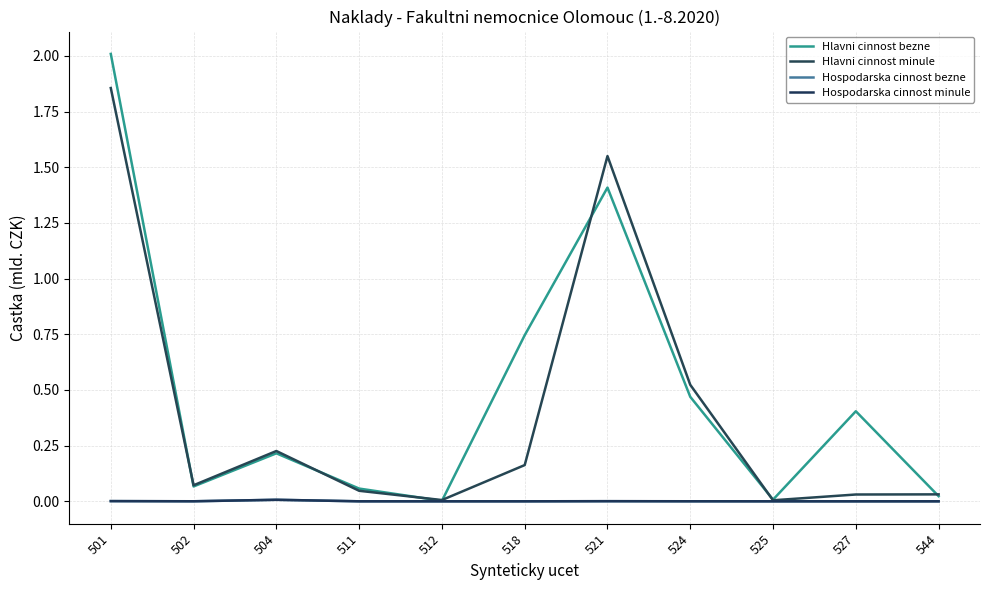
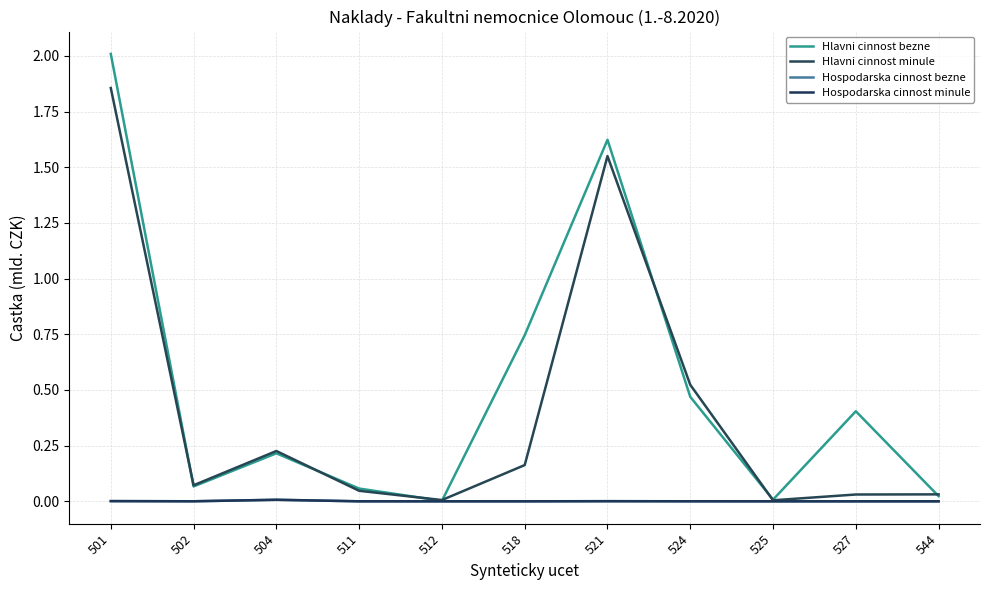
Hlavni cinnost bezne, 521: 1.41 -> 1.62
